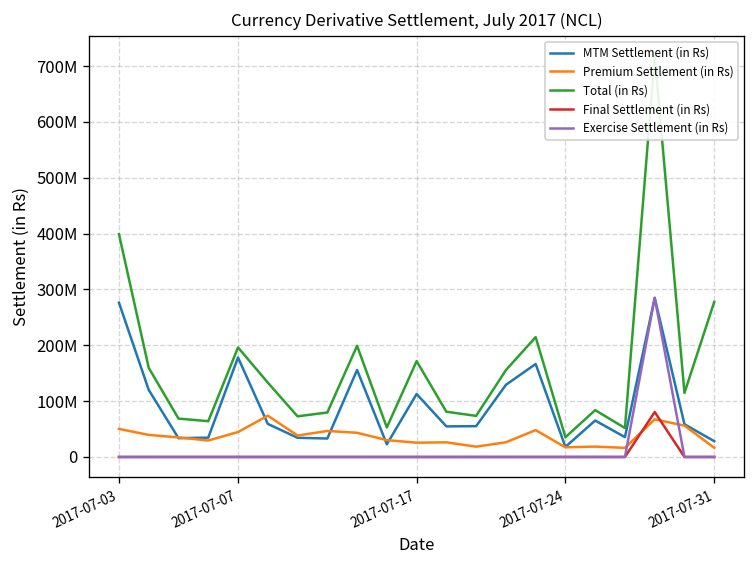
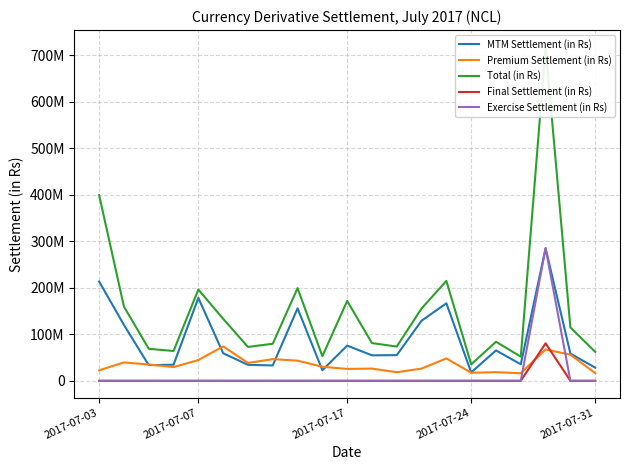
MTM Settlement (in Rs), 2017-07-03: 280000000 -> 210000000
Premium Settlement (in Rs), 2017-07-03: 50000000 -> 20000000
MTM Settlement (in Rs), 2017-07-17: 110000000 -> 80000000
Total (in Rs), 2017-07-31: 280000000 -> 60000000
